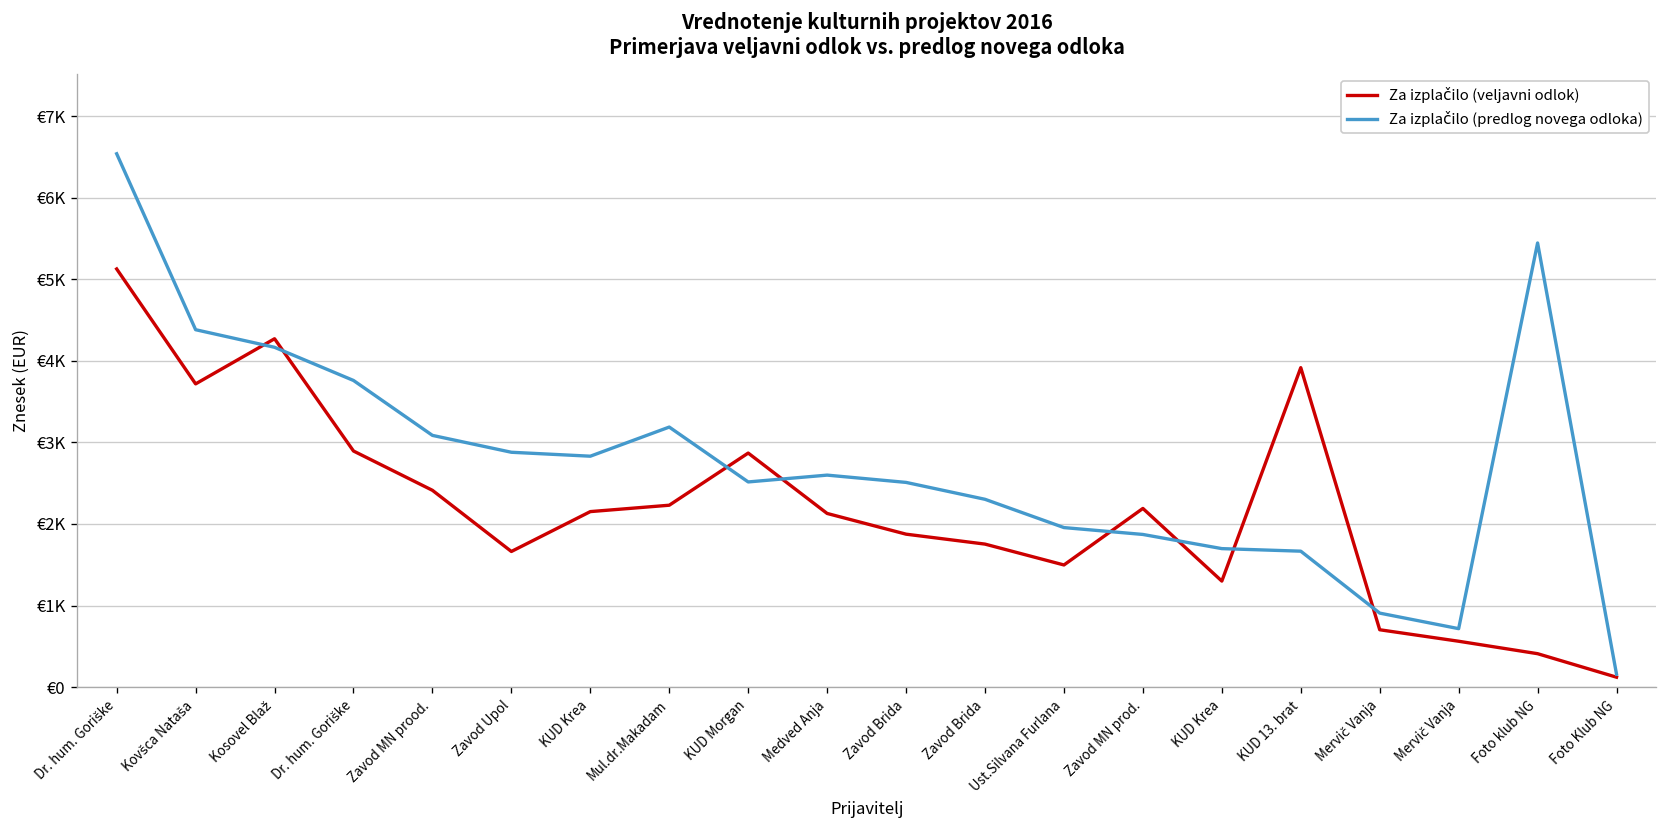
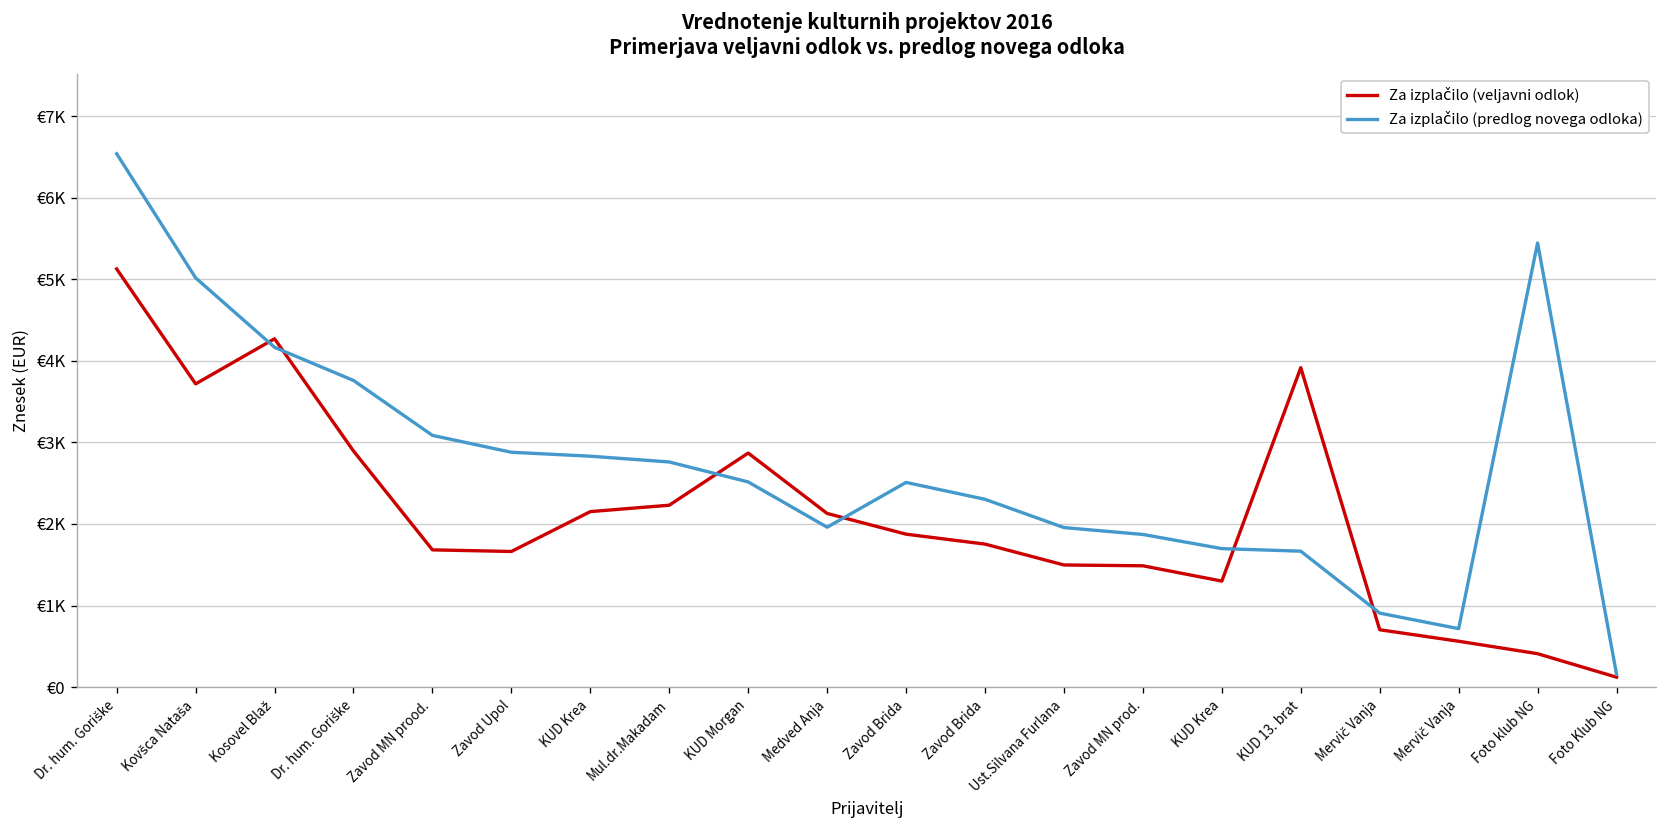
Za izplačilo (predlog novega odloka), Kovšca Nataša: €4400 -> €5000
Za izplačilo (veljavni odlok), Zavod MN prood.: €2400 -> €1700
Za izplačilo (predlog novega odloka), Mul.dr.Makadam: €3200 -> €2800
Za izplačilo (predlog novega odloka), Medved Anja: €2600 -> €2000
Za izplačilo (veljavni odlok), Zavod MN prod.: €2200 -> €1500
